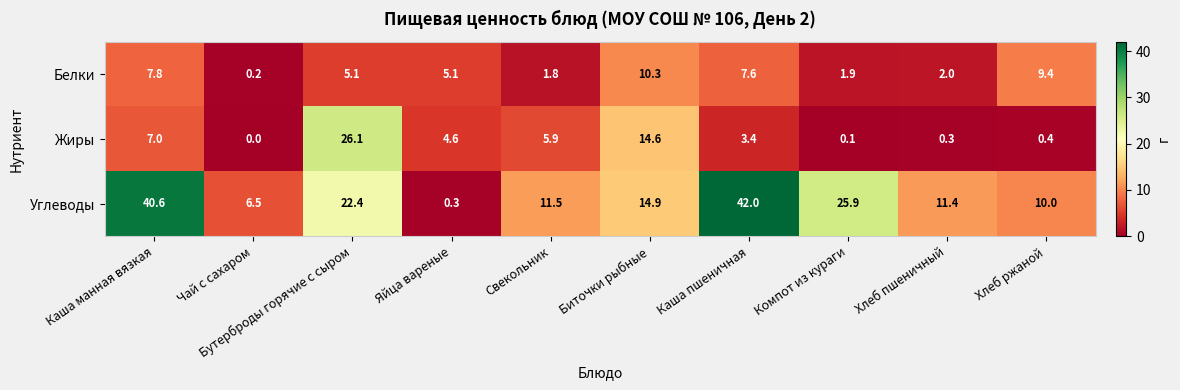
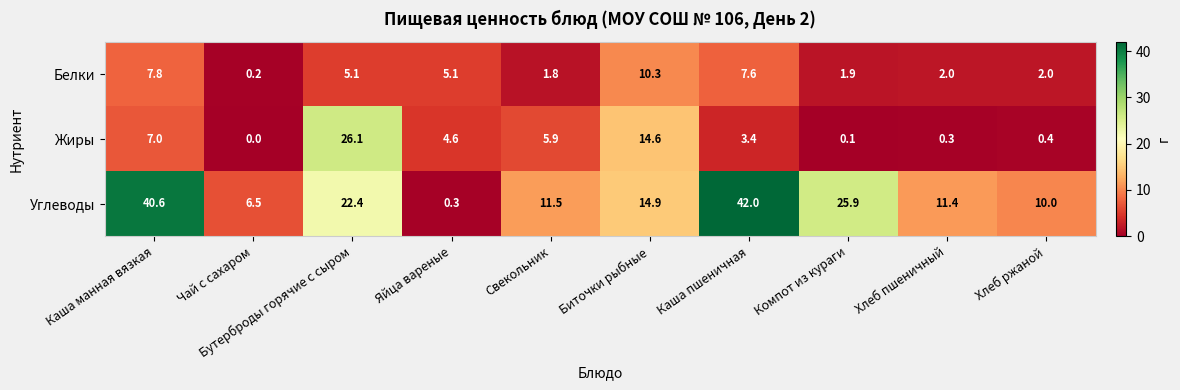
Белки, Хлеб ржаной: 9.4 -> 2.0
